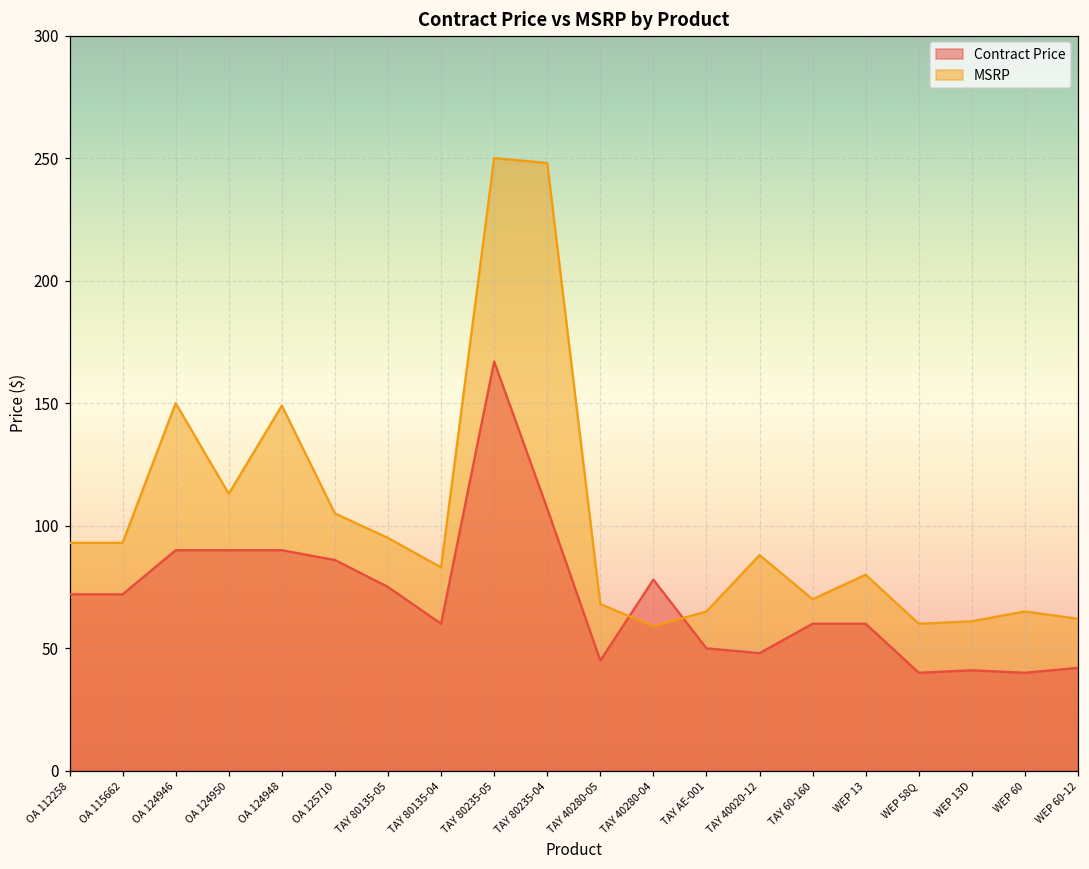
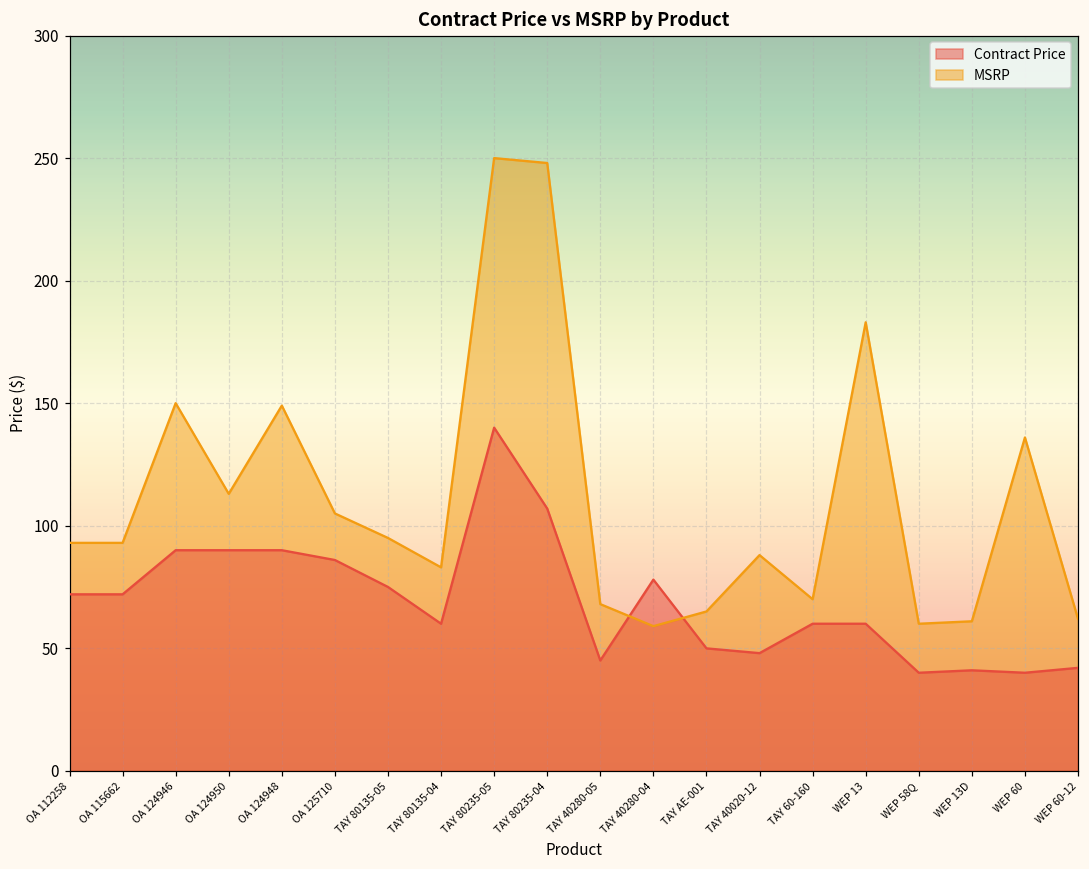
Contract Price, TAY 80235-05: 167 -> 140
MSRP, WEP 13: 80 -> 183
MSRP, WEP 60: 65 -> 136
